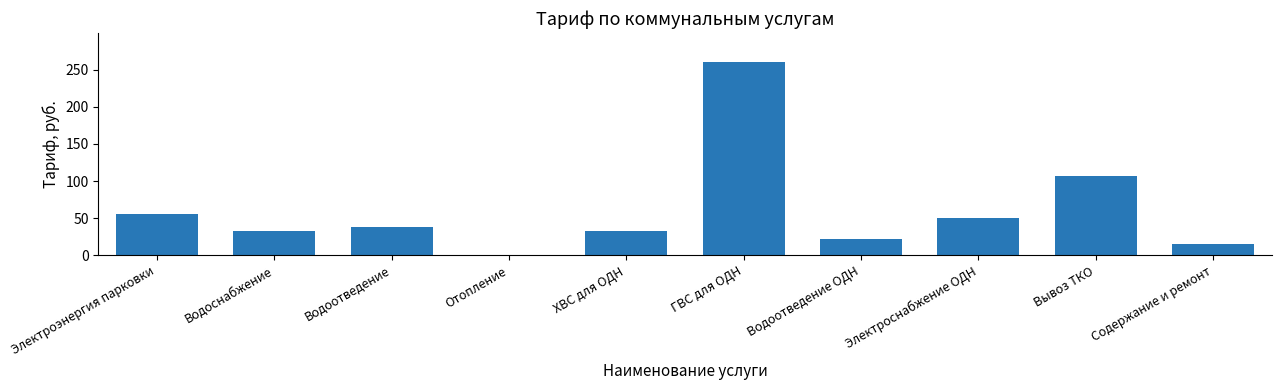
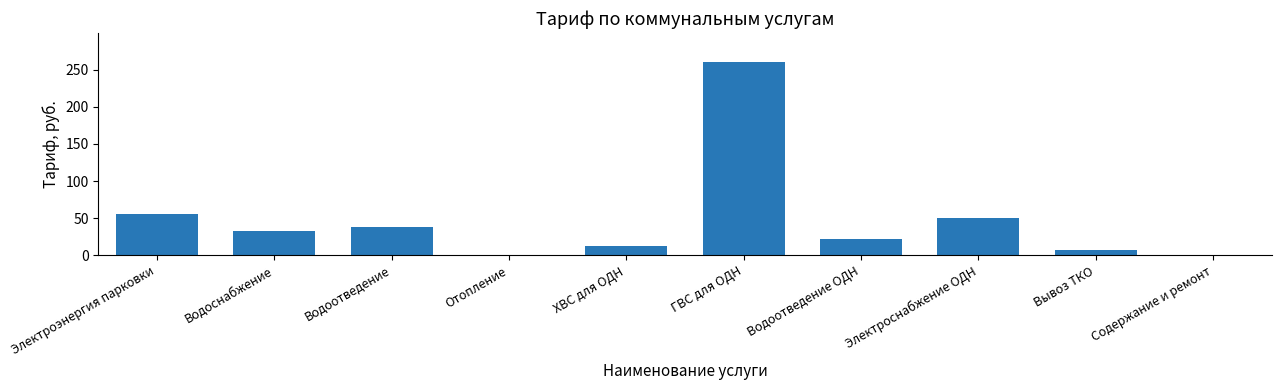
ХВС для ОДН: 30 -> 10
Вывоз ТКО: 110 -> 10
Содержание и ремонт: 20 -> 0
